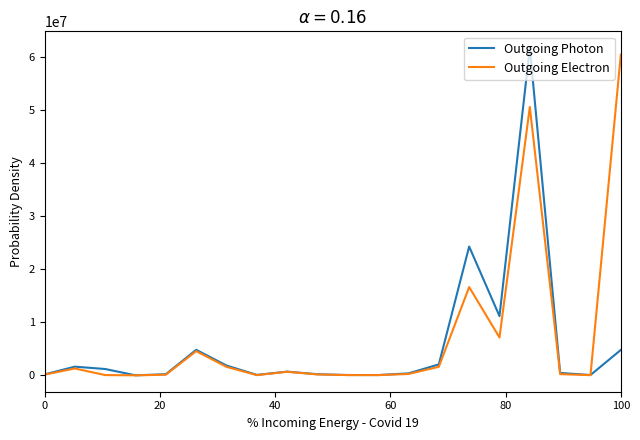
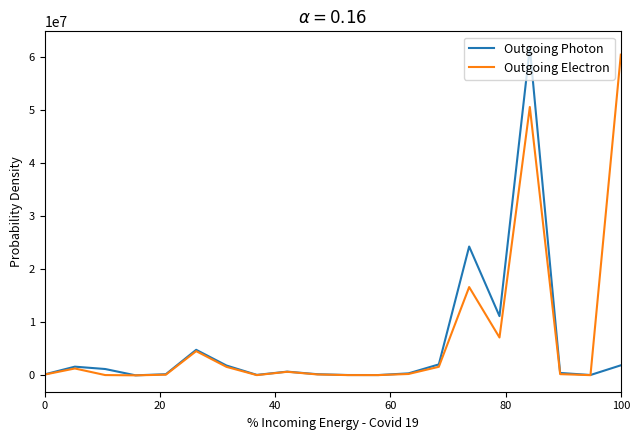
Outgoing Photon, 100: 5000000 -> 2000000
